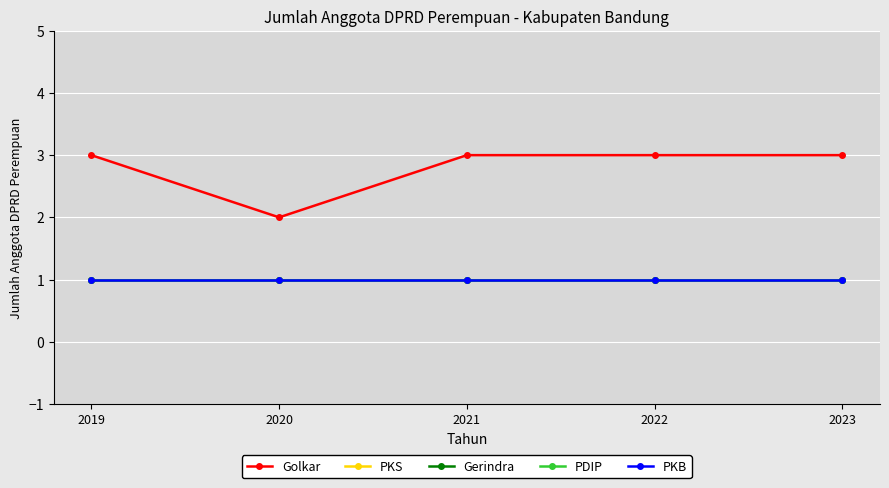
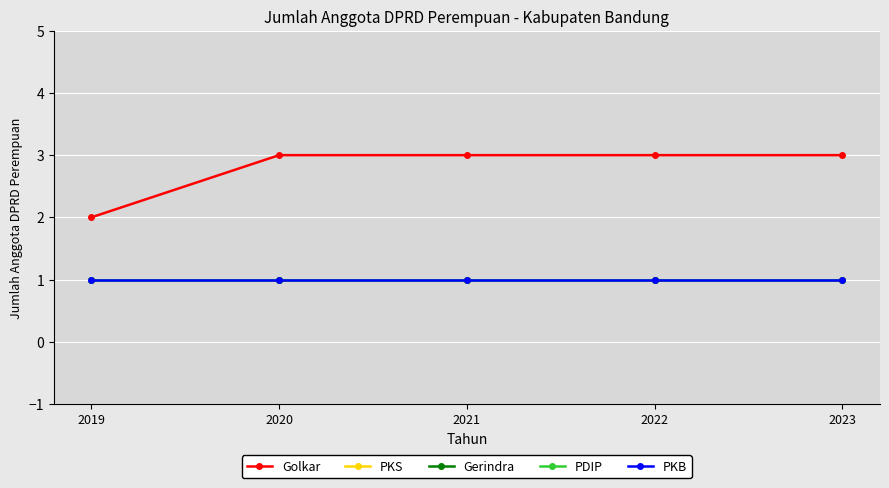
Golkar, 2019: 3 -> 2
Golkar, 2020: 2 -> 3
